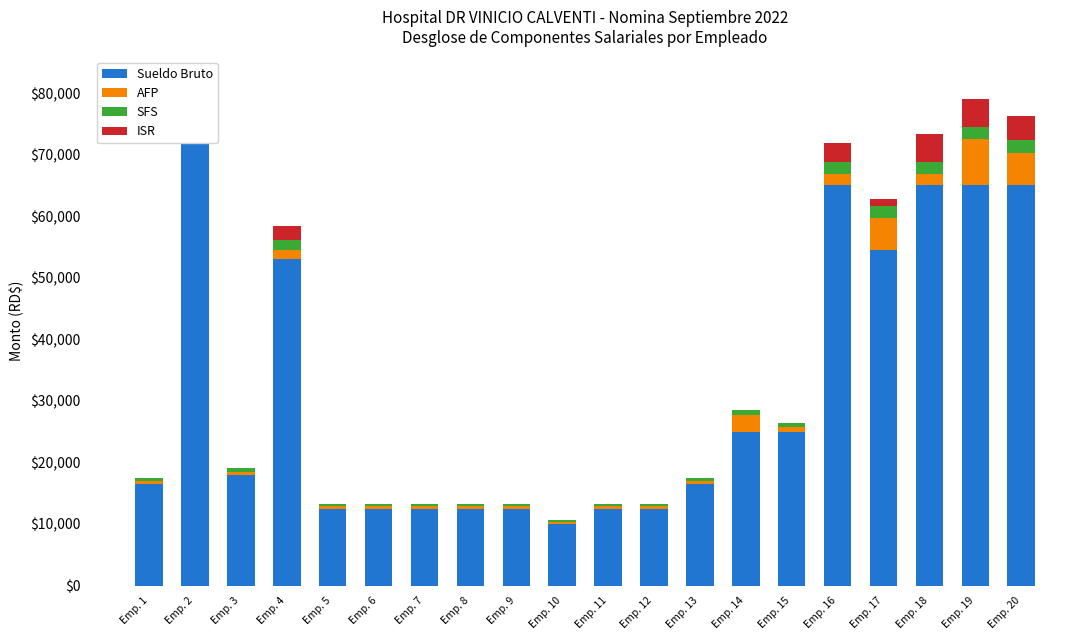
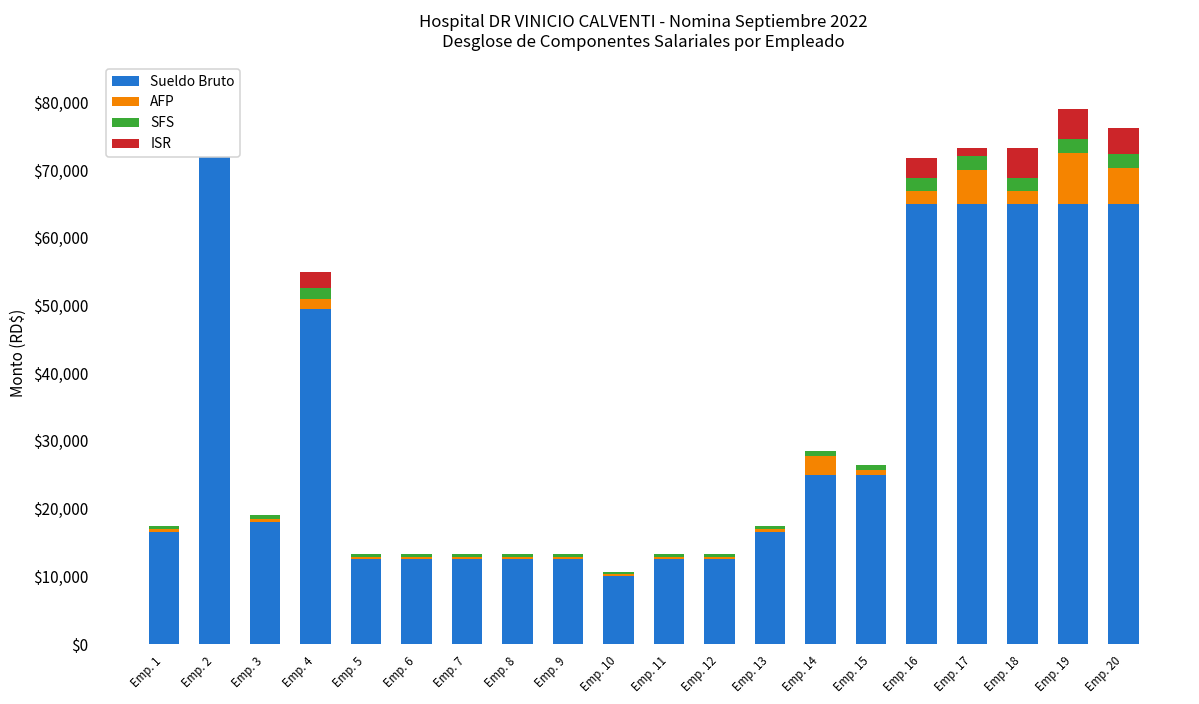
Sueldo Bruto, Emp. 4: $53,000 -> $49,000
Sueldo Bruto, Emp. 17: $55,000 -> $65,000
